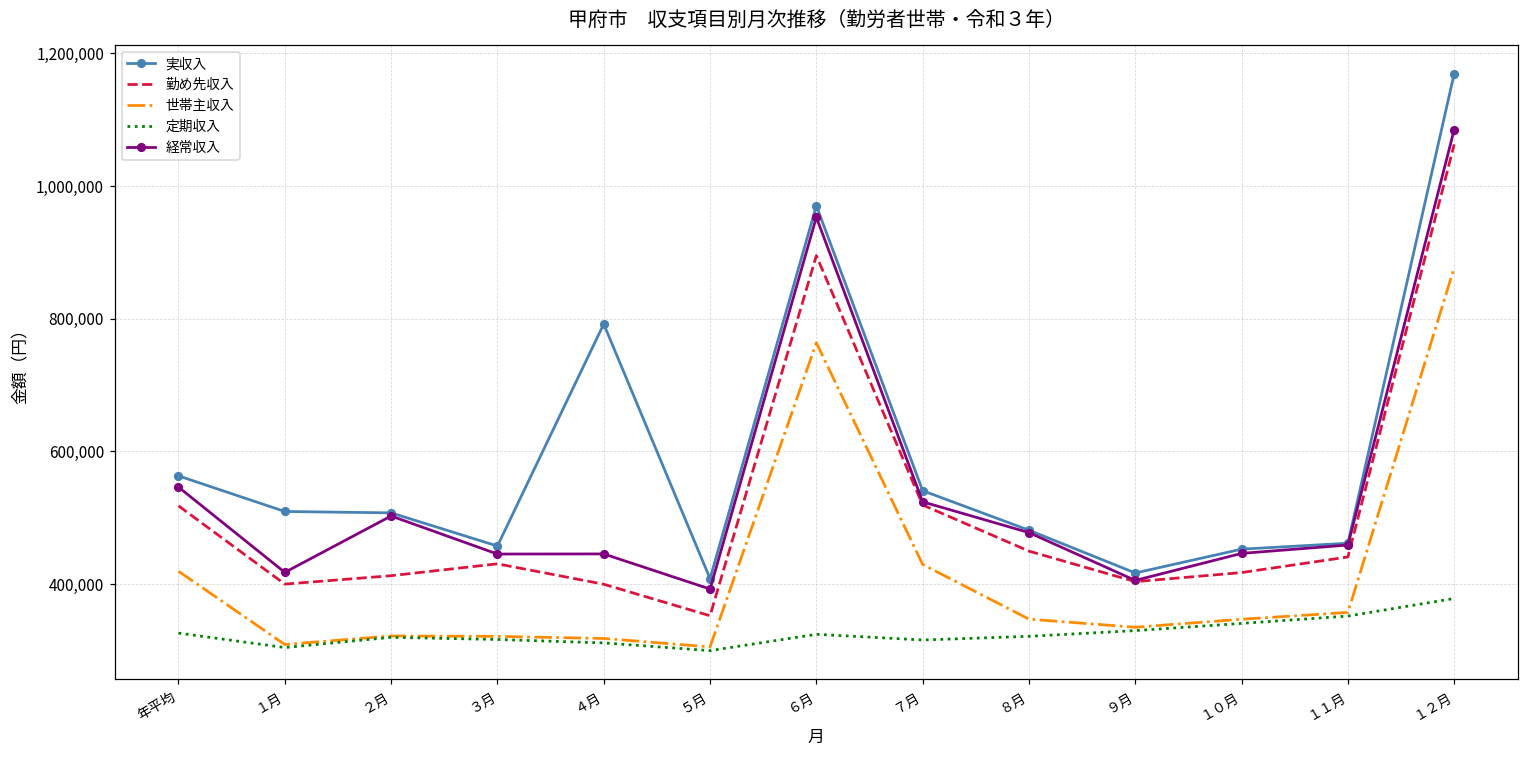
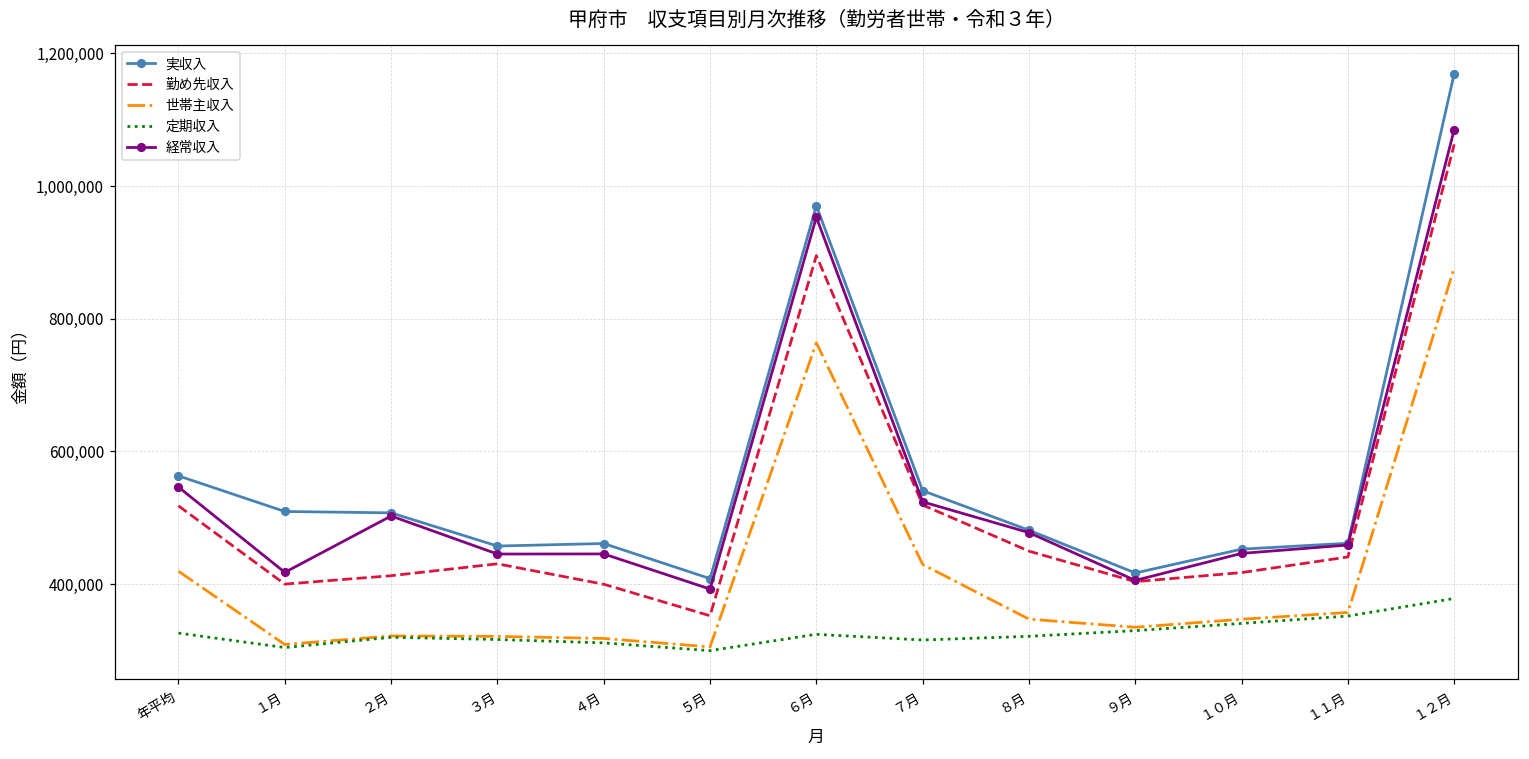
実収入, ４月: 790,000 -> 460,000
